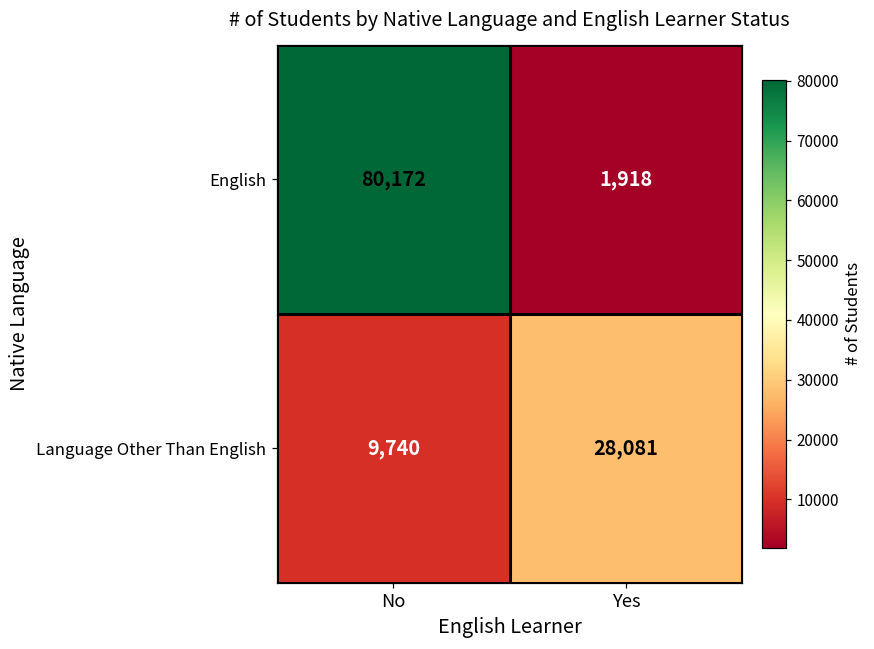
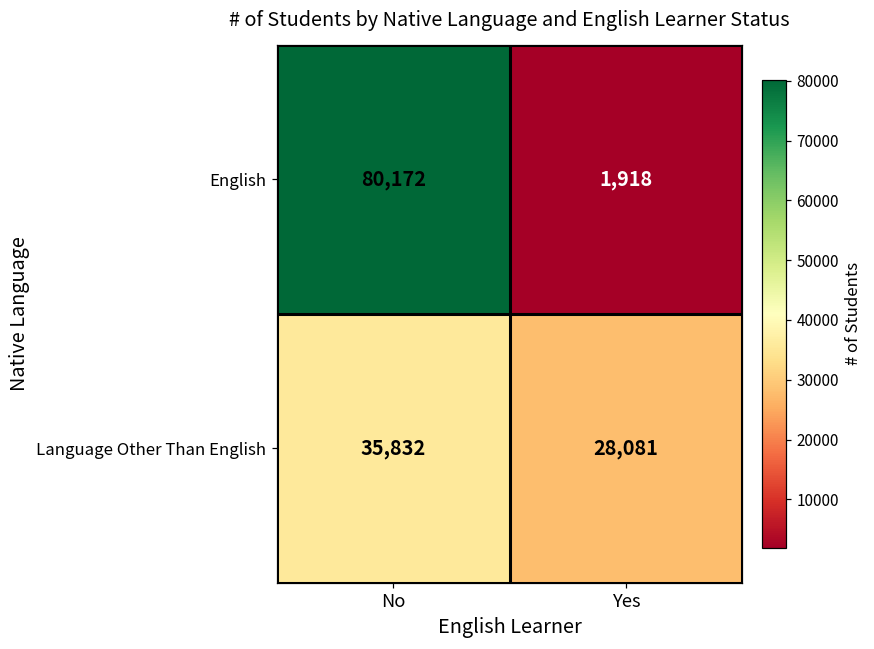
Language Other Than English, No: 9,740 -> 35,832
